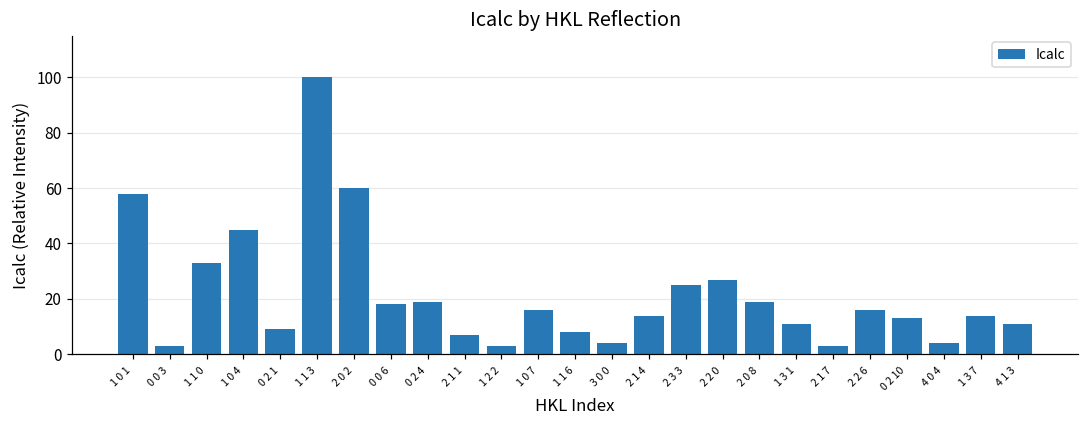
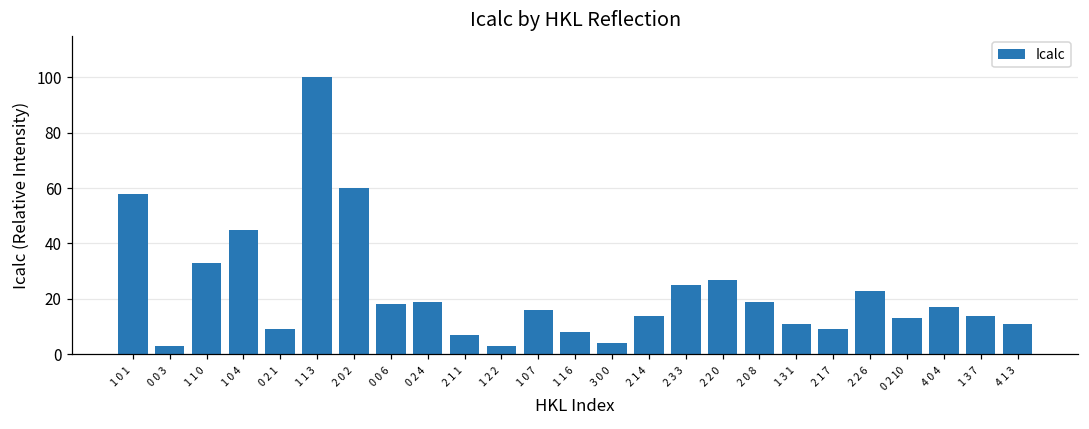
2 1 7: 3 -> 9
2 2 6: 16 -> 23
4 0 4: 4 -> 17
